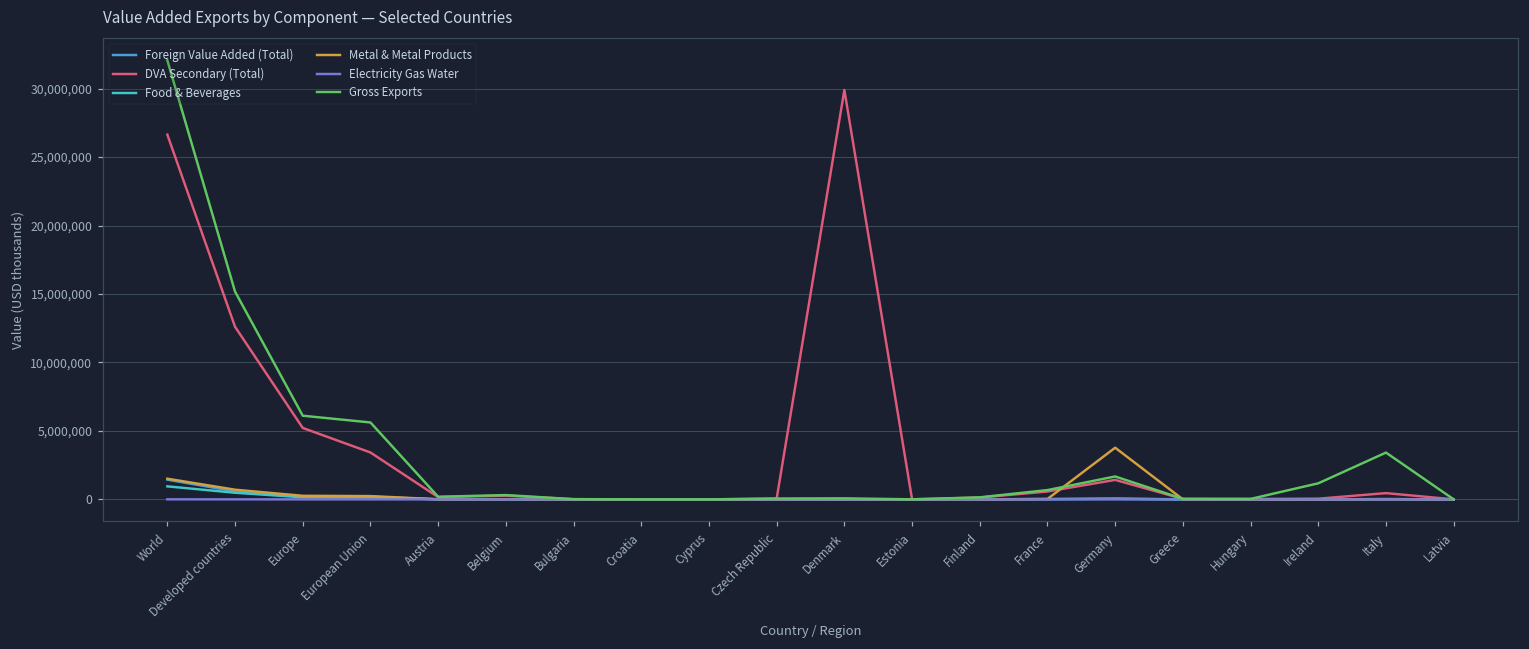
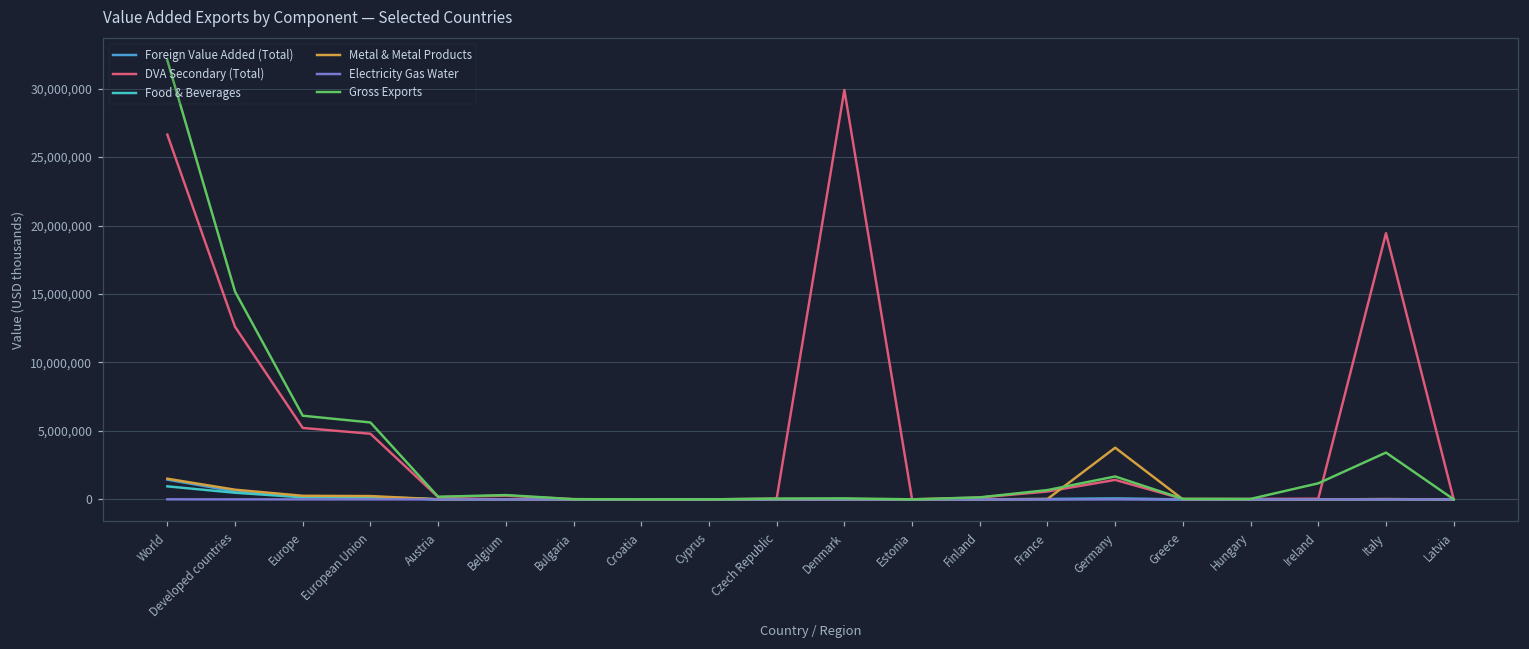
DVA Secondary (Total), European Union: 3,400,000 -> 4,800,000
DVA Secondary (Total), Italy: 500,000 -> 19,400,000
